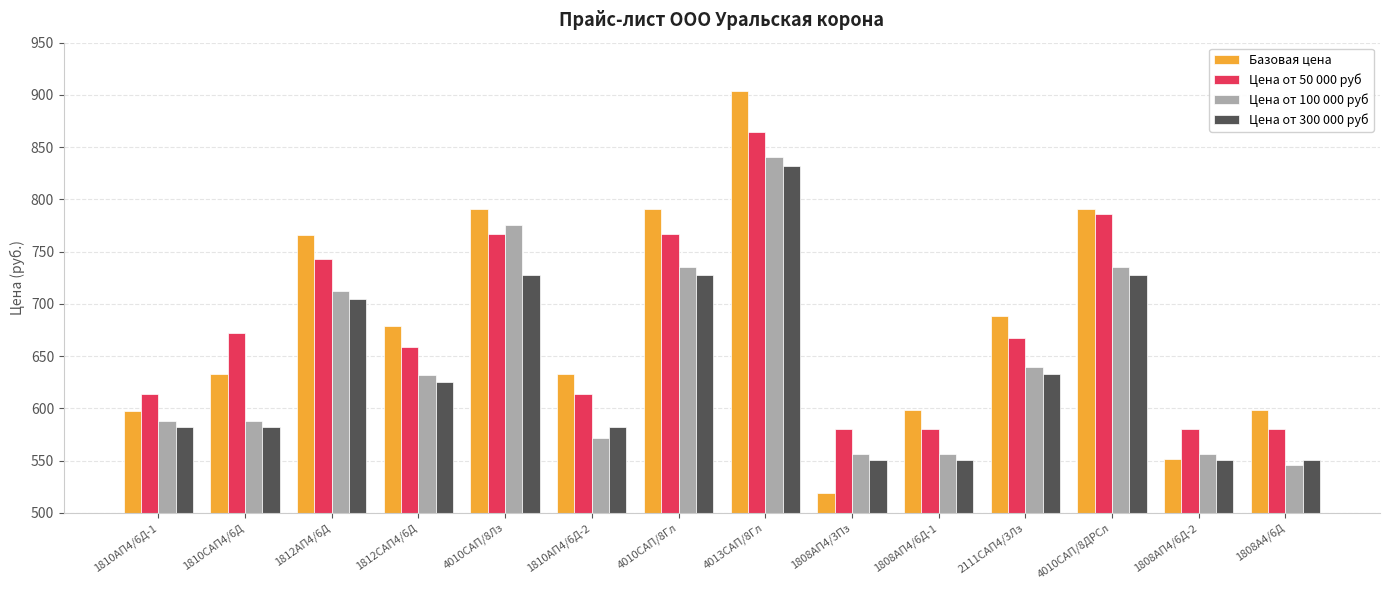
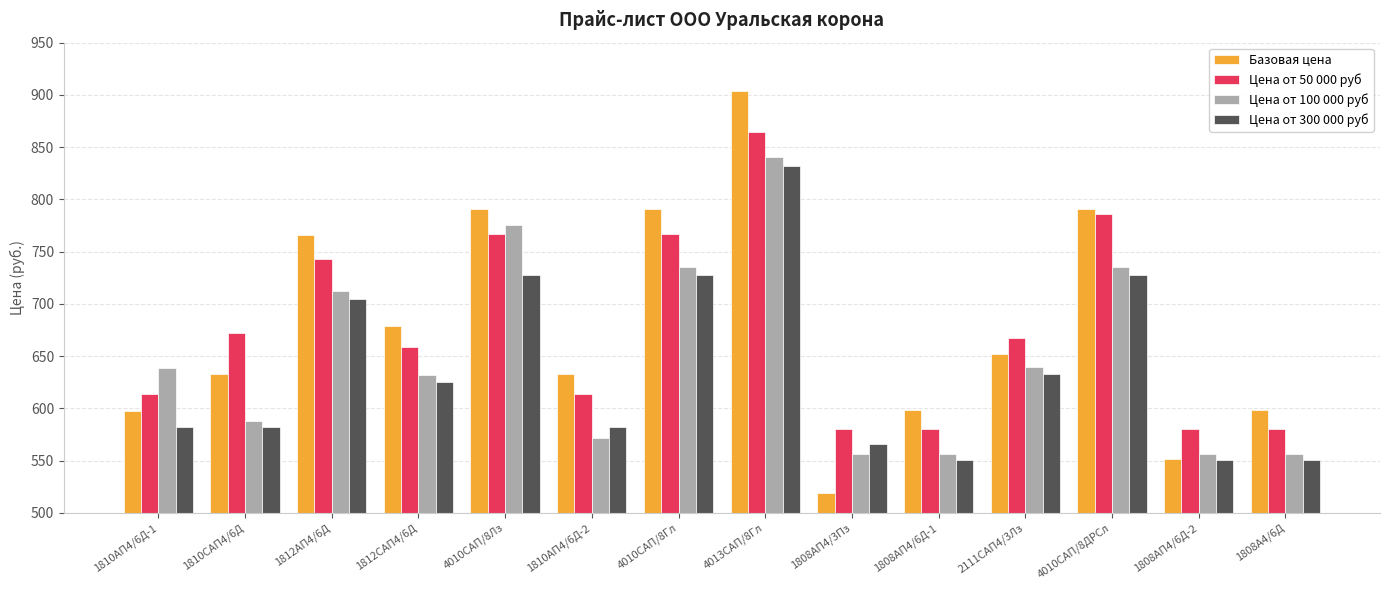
Цена от 100 000 руб, 1810АП4/6Д-1: 588 -> 638
Цена от 300 000 руб, 1808АП4/3Пз: 550 -> 566
Базовая цена, 2111САП4/3Лз: 688 -> 652
Цена от 100 000 руб, 1808А4/6Д: 545 -> 556
